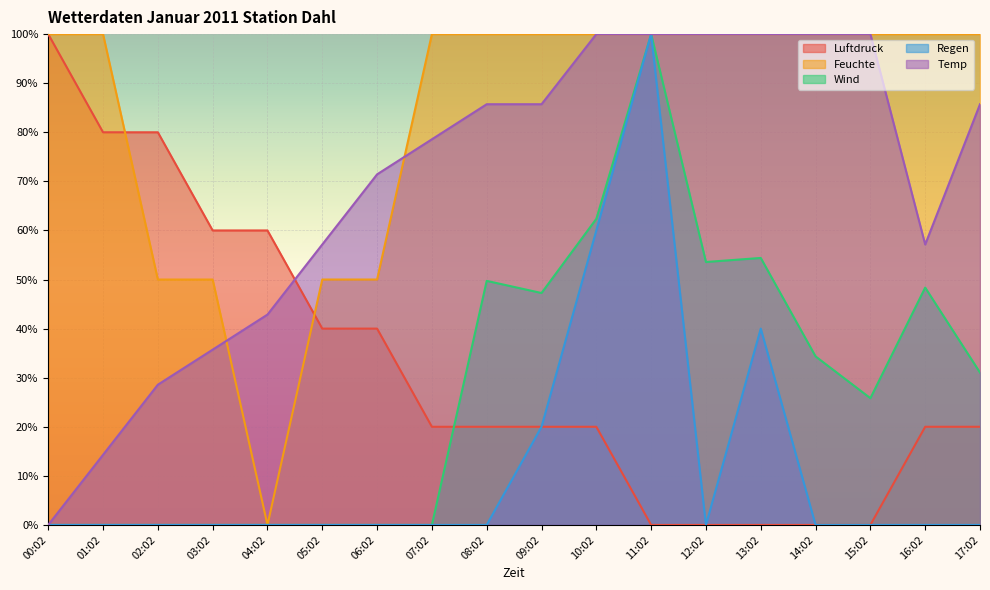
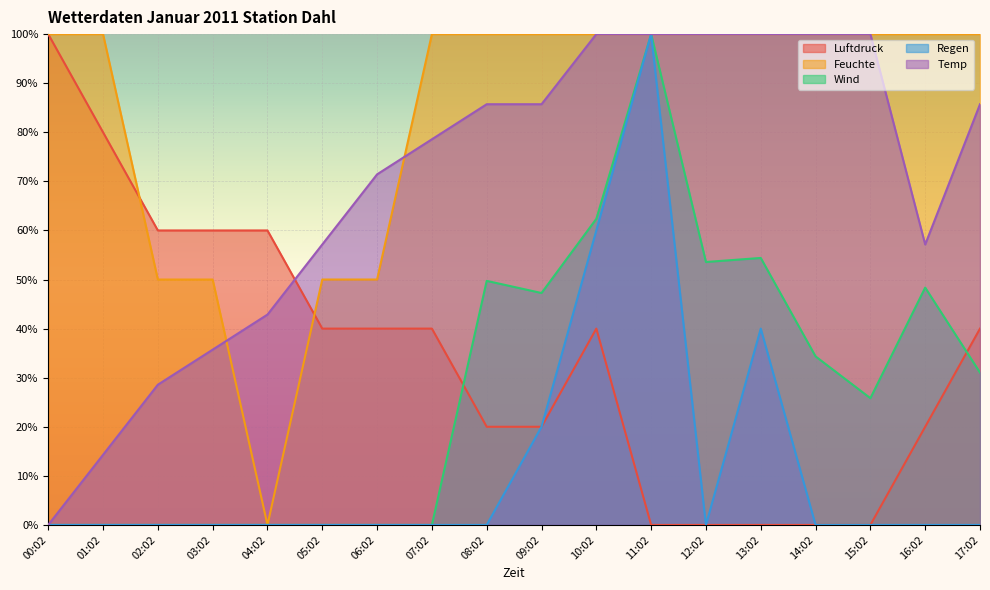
Luftdruck, 02:02: 80% -> 60%
Luftdruck, 07:02: 20% -> 40%
Luftdruck, 10:02: 20% -> 40%
Luftdruck, 17:02: 20% -> 40%
